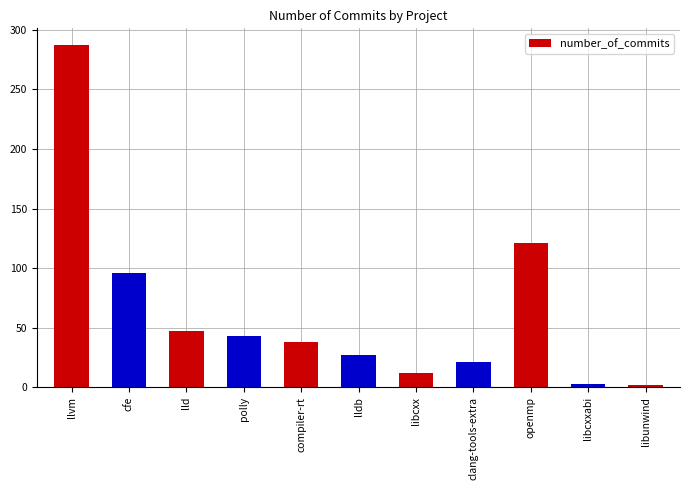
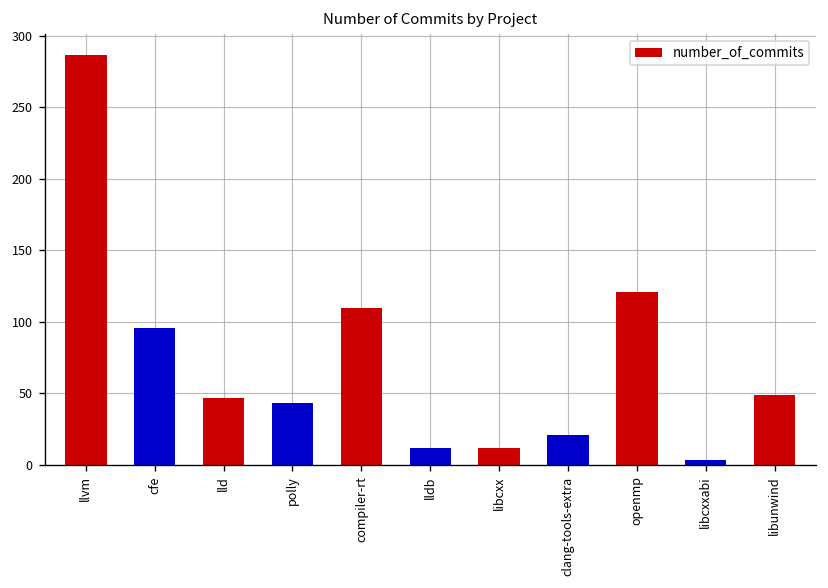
compiler-rt: 38 -> 110
lldb: 27 -> 12
libunwind: 2 -> 49
